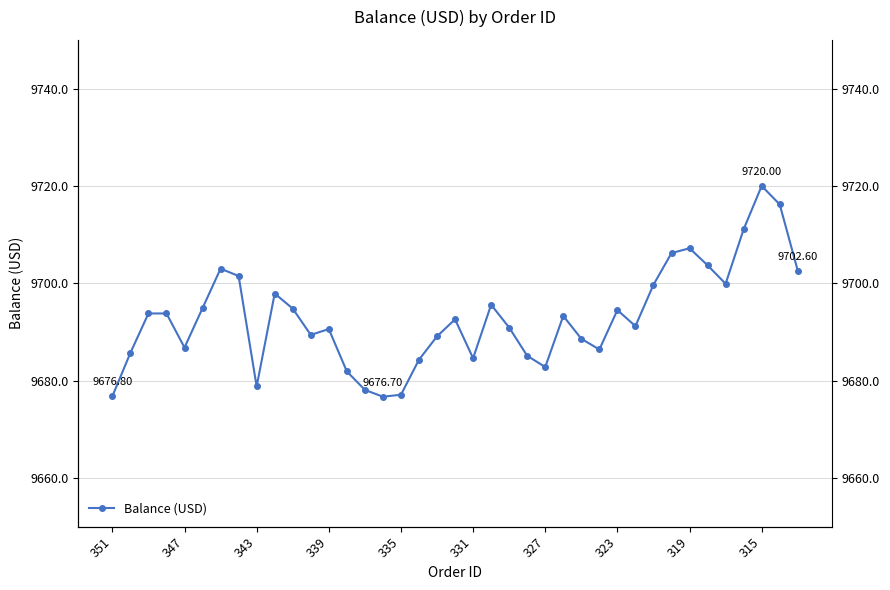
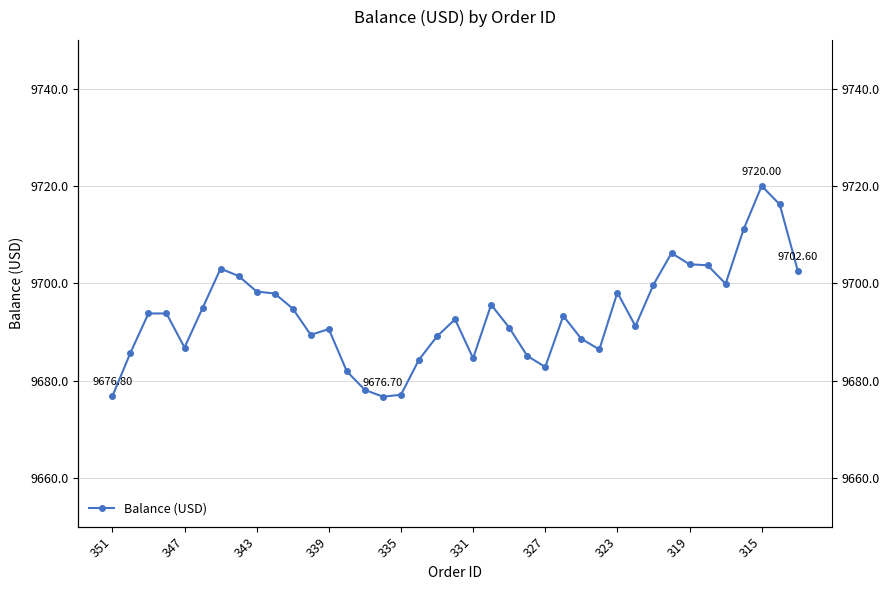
343: 9679 -> 9698
323: 9695 -> 9698
319: 9707 -> 9704
